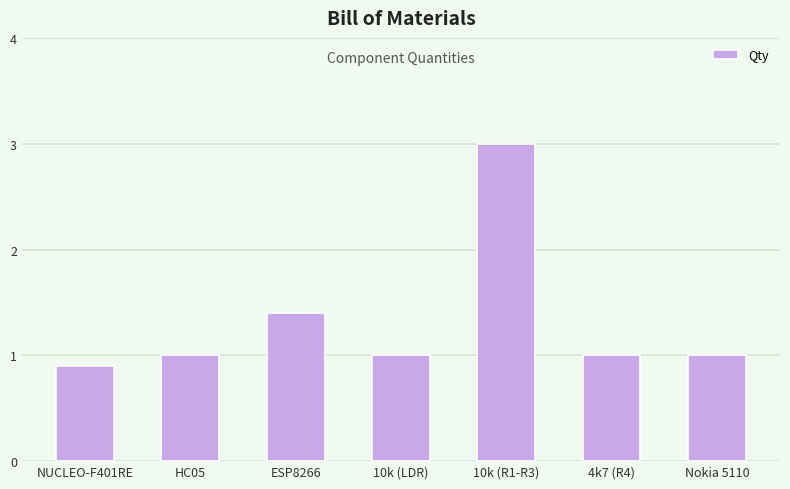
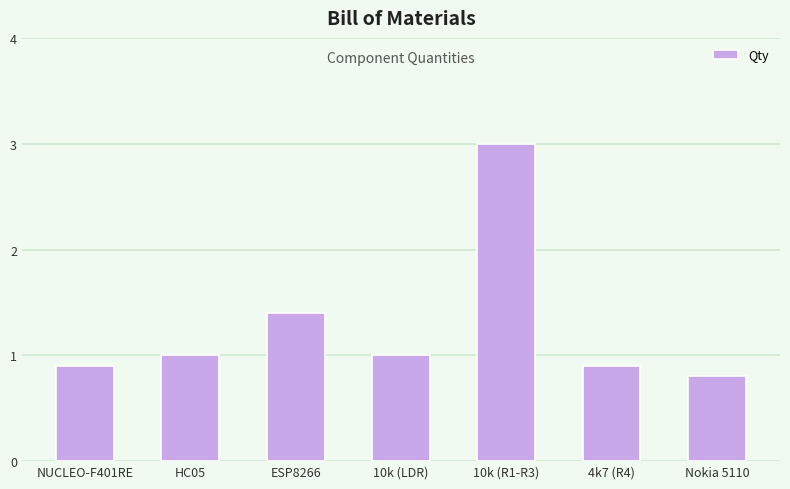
4k7 (R4): 1.0 -> 0.9
Nokia 5110: 1.0 -> 0.8
